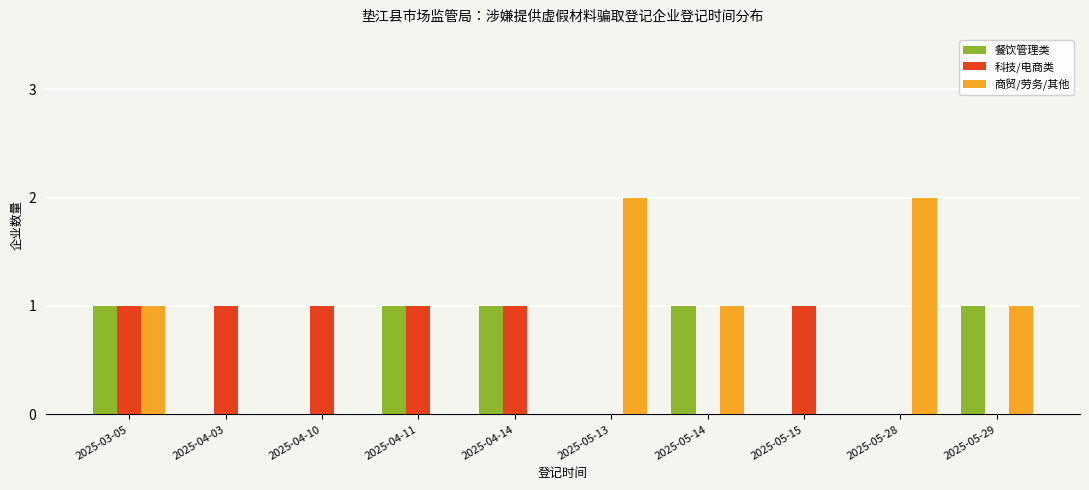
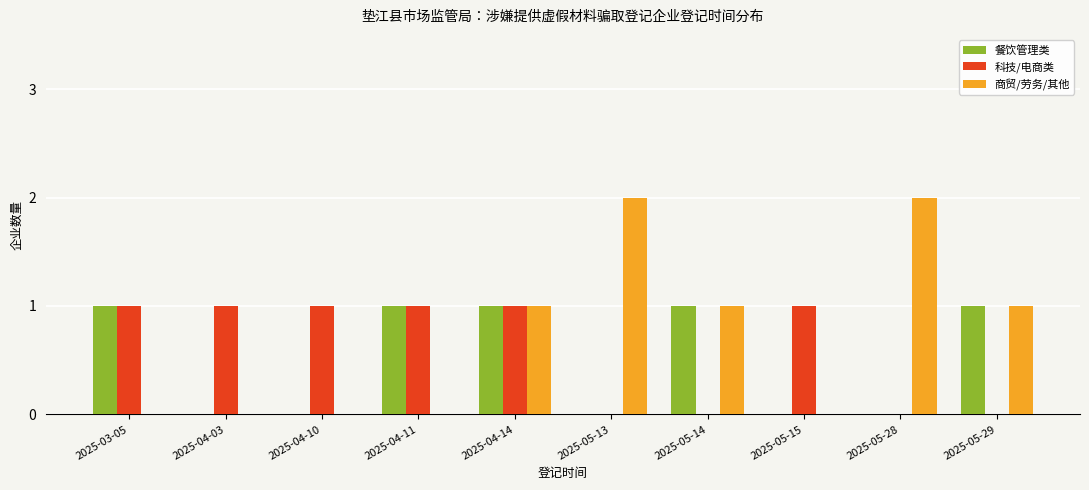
商贸/劳务/其他, 2025-03-05: 1 -> 0
商贸/劳务/其他, 2025-04-14: 0 -> 1
